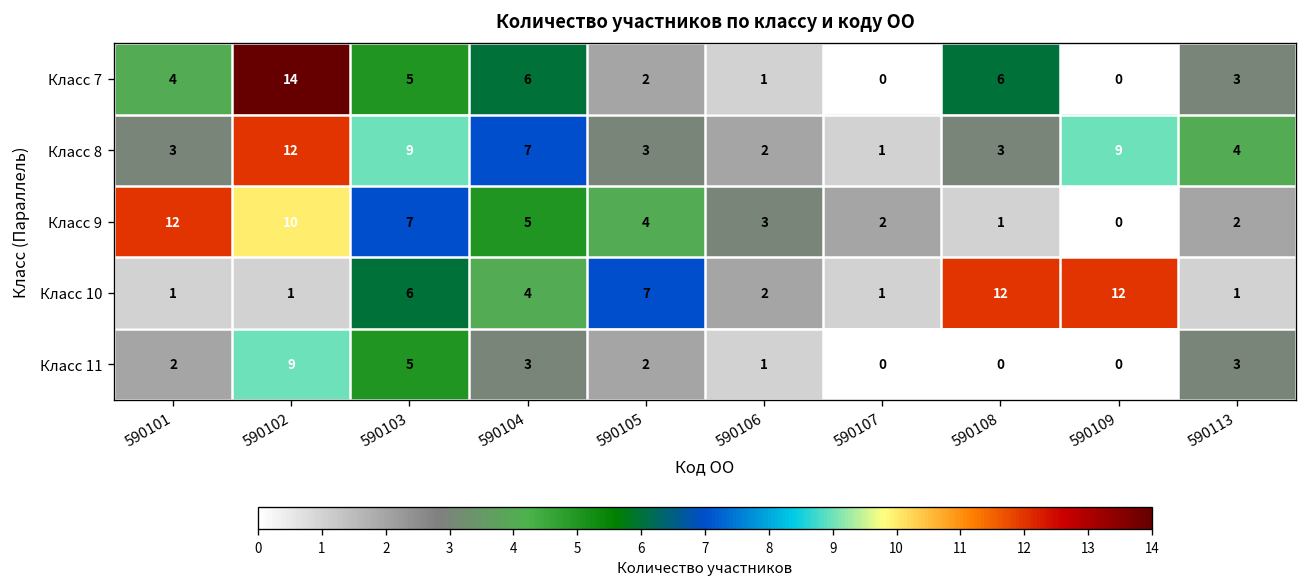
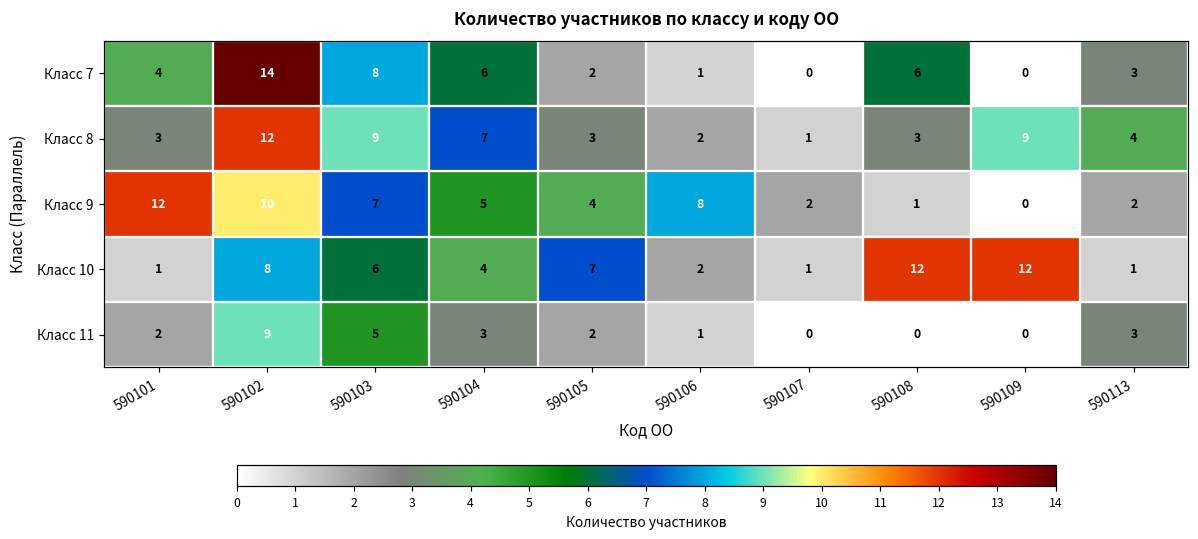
Класс 7, 590103: 5 -> 8
Класс 9, 590106: 3 -> 8
Класс 10, 590102: 1 -> 8
